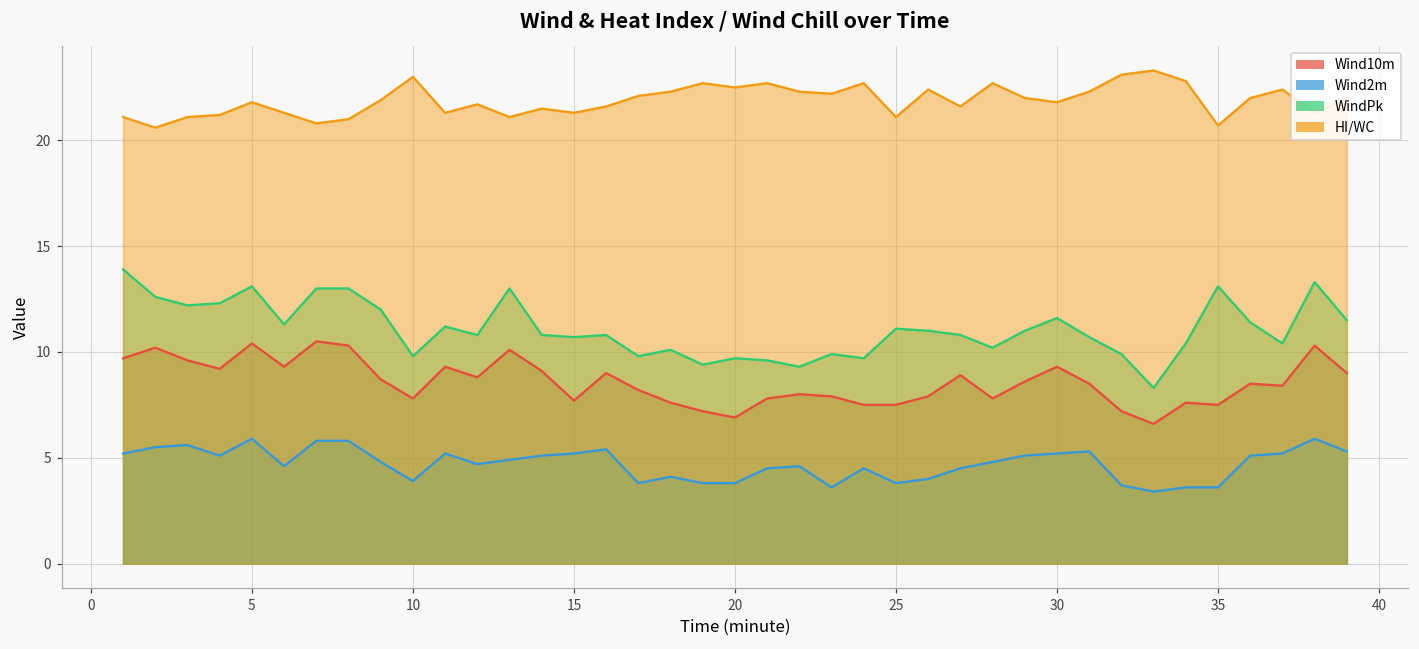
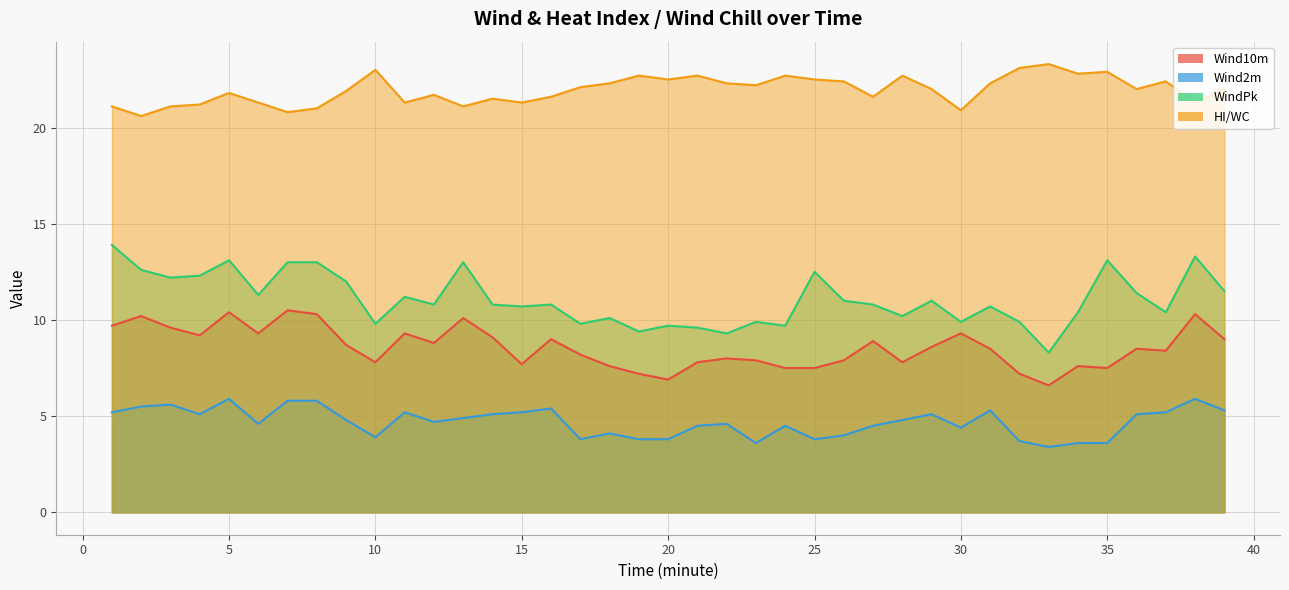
WindPk, 25: 11.1 -> 12.5
HI/WC, 25: 21.1 -> 22.5
Wind2m, 30: 5.2 -> 4.4
WindPk, 30: 11.6 -> 9.9
HI/WC, 30: 21.8 -> 20.9
HI/WC, 35: 20.7 -> 22.9
